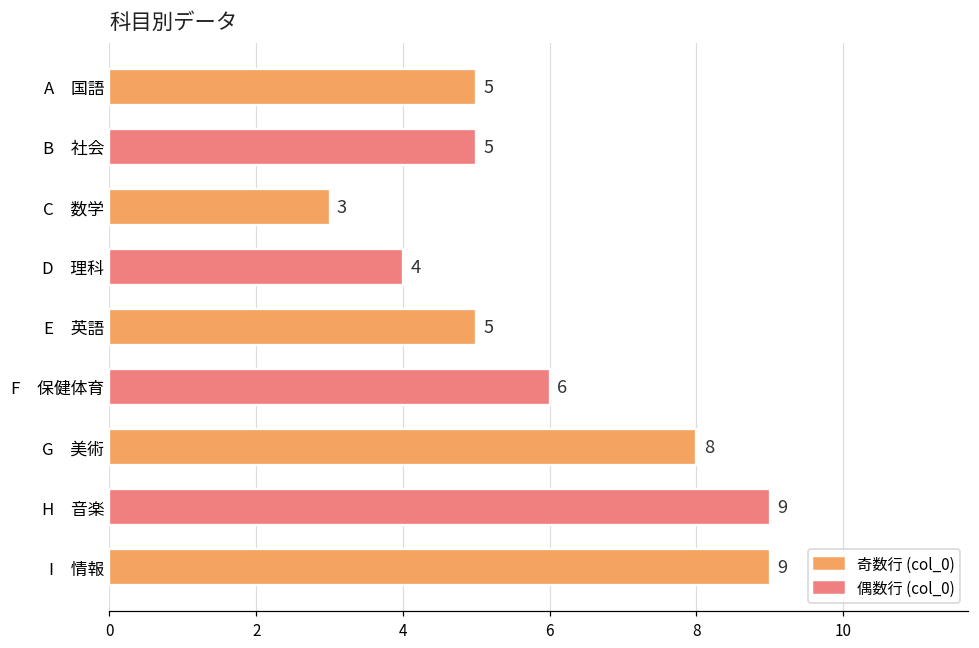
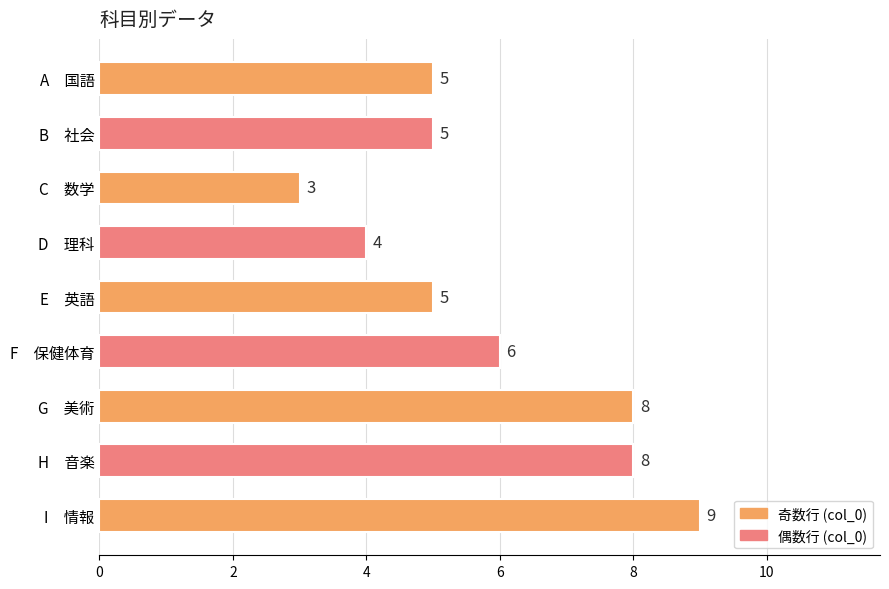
H 音楽: 9 -> 8
